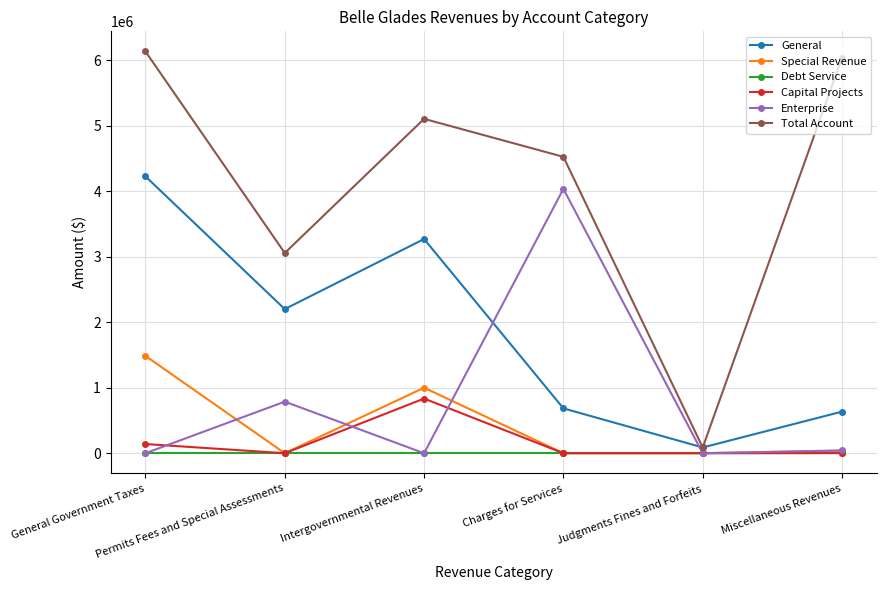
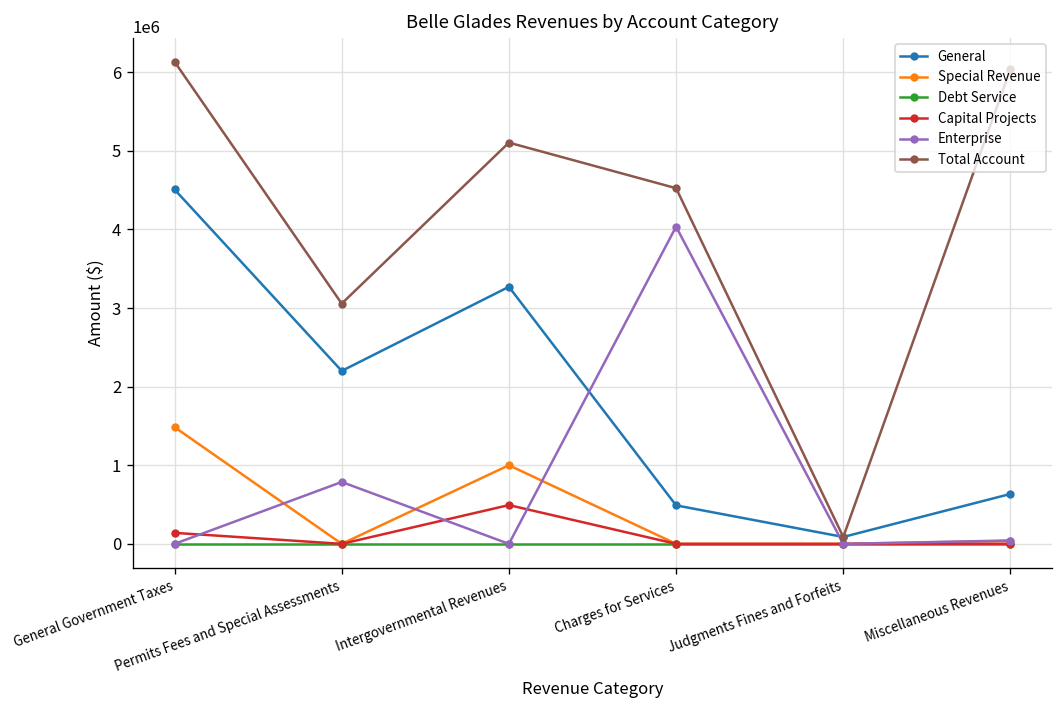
General, General Government Taxes: 4200000 -> 4500000
Capital Projects, Intergovernmental Revenues: 800000 -> 500000
General, Charges for Services: 700000 -> 500000
